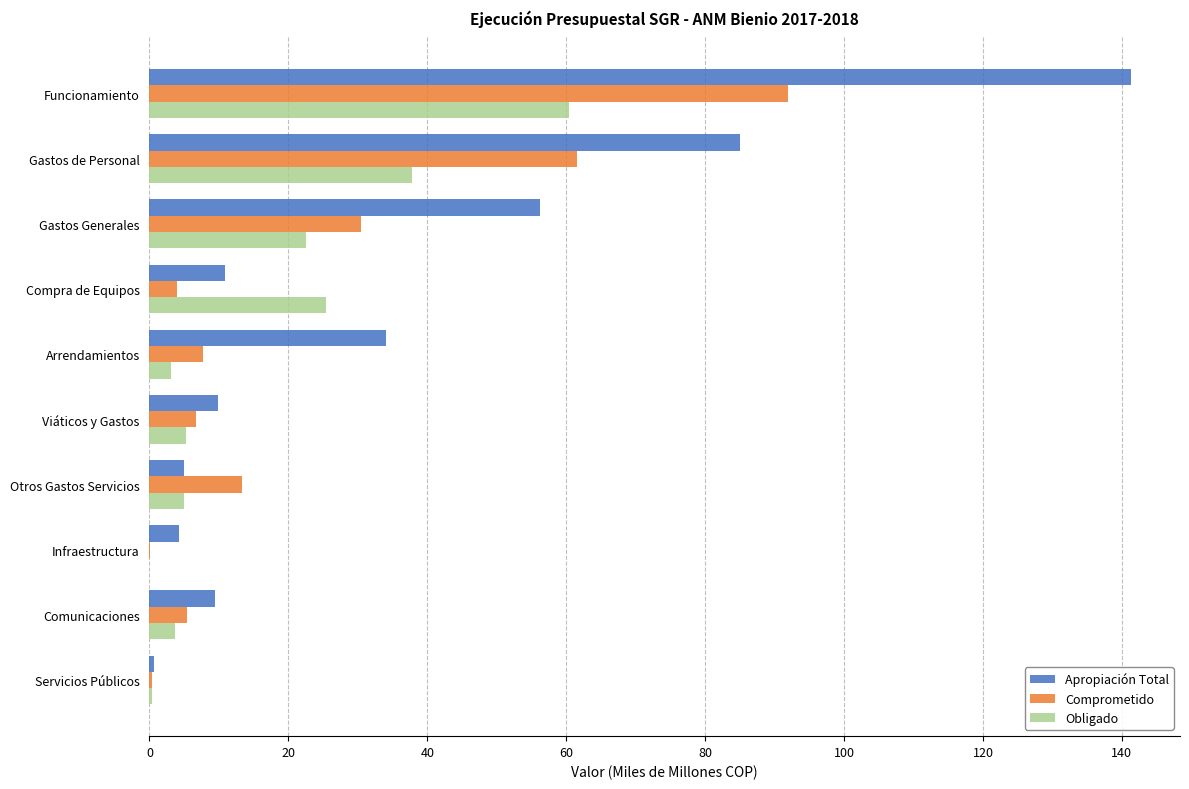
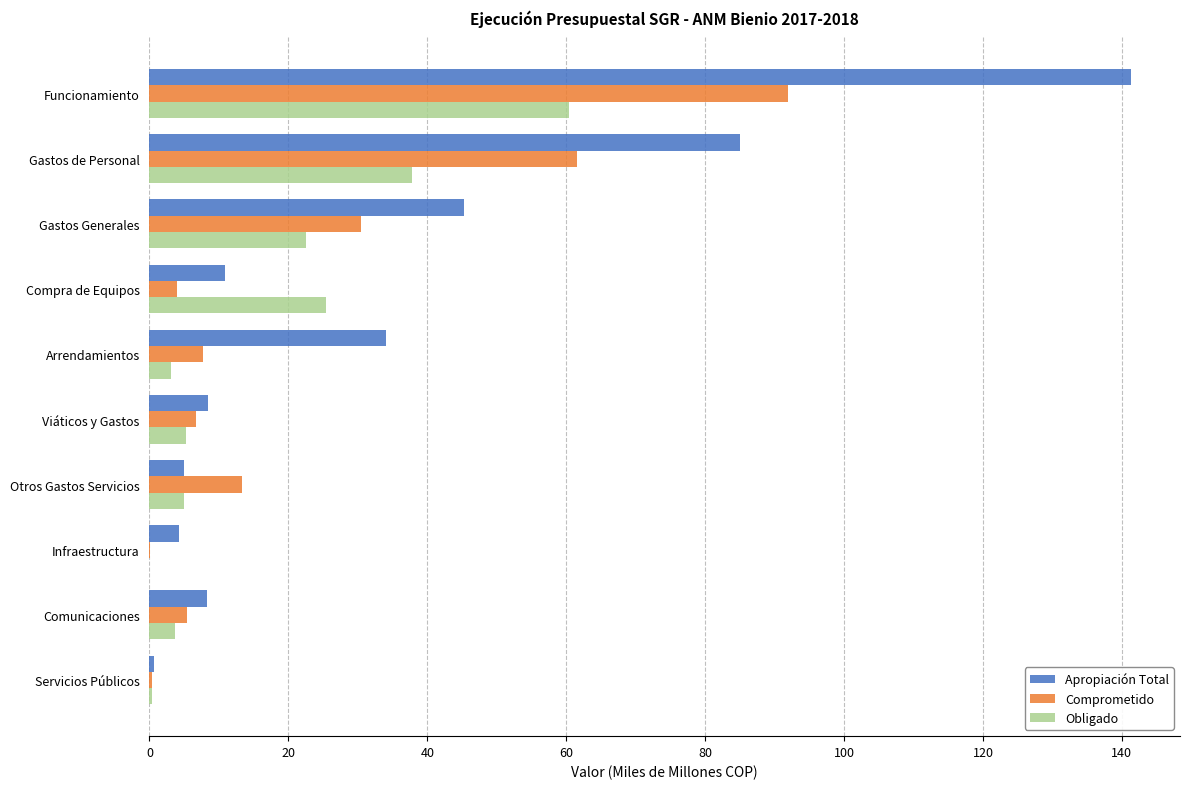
Apropiación Total, Gastos Generales: 56 -> 45
Apropiación Total, Viáticos y Gastos: 10 -> 8
Apropiación Total, Comunicaciones: 9 -> 8
